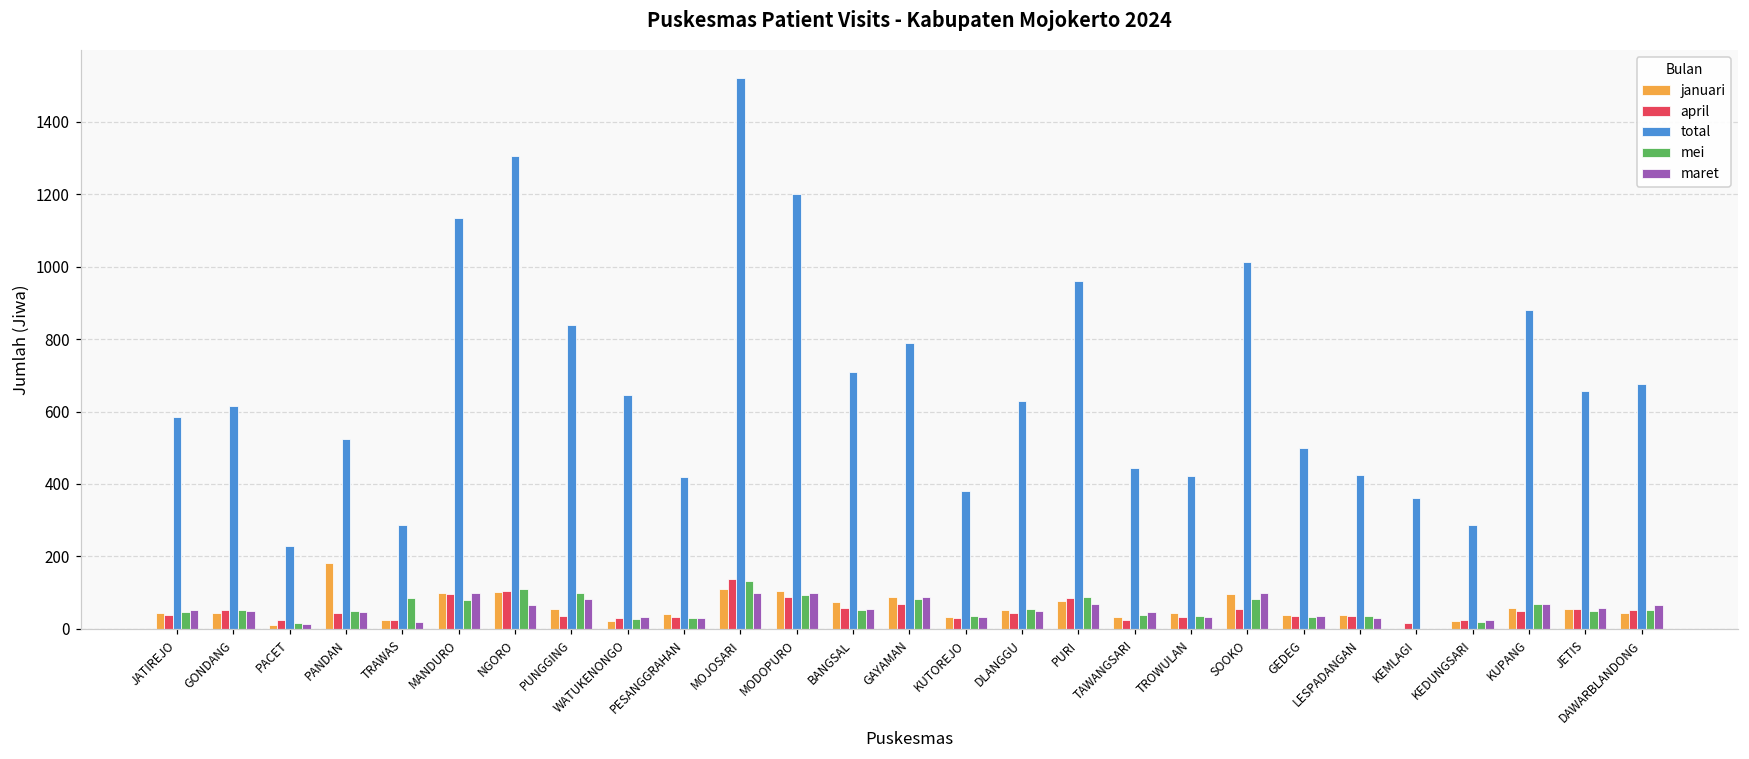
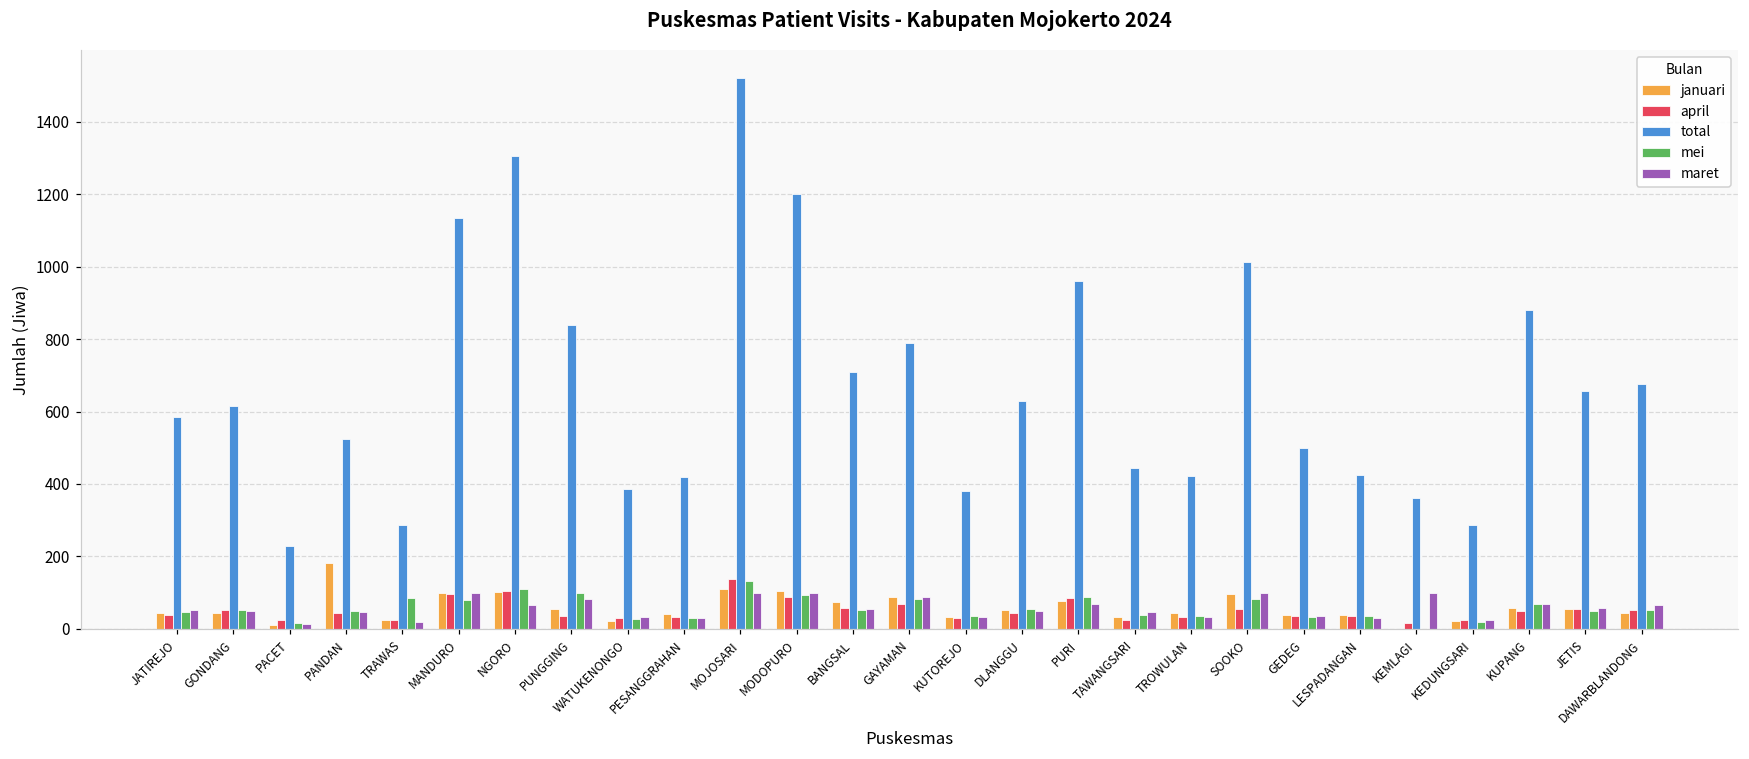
total, WATUKENONGO: 650 -> 390
maret, KEMLAGI: 0 -> 100
